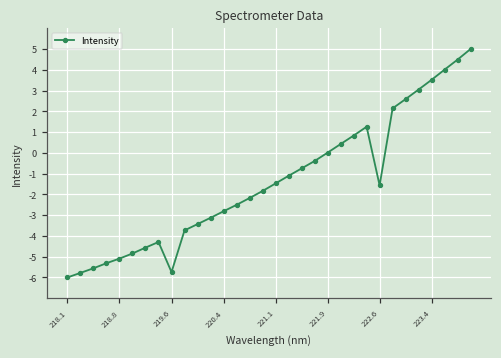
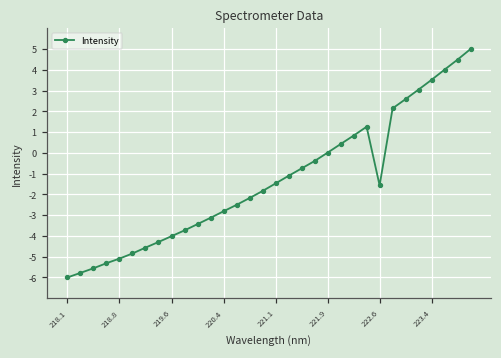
219.6: -5.7 -> -4.0
